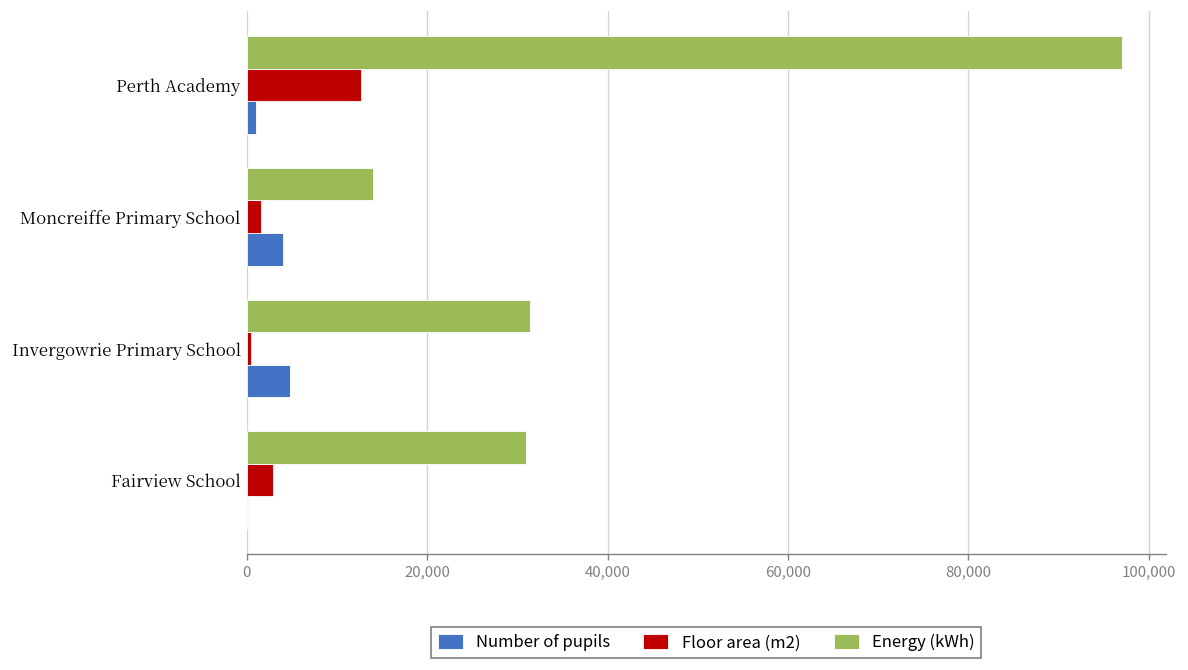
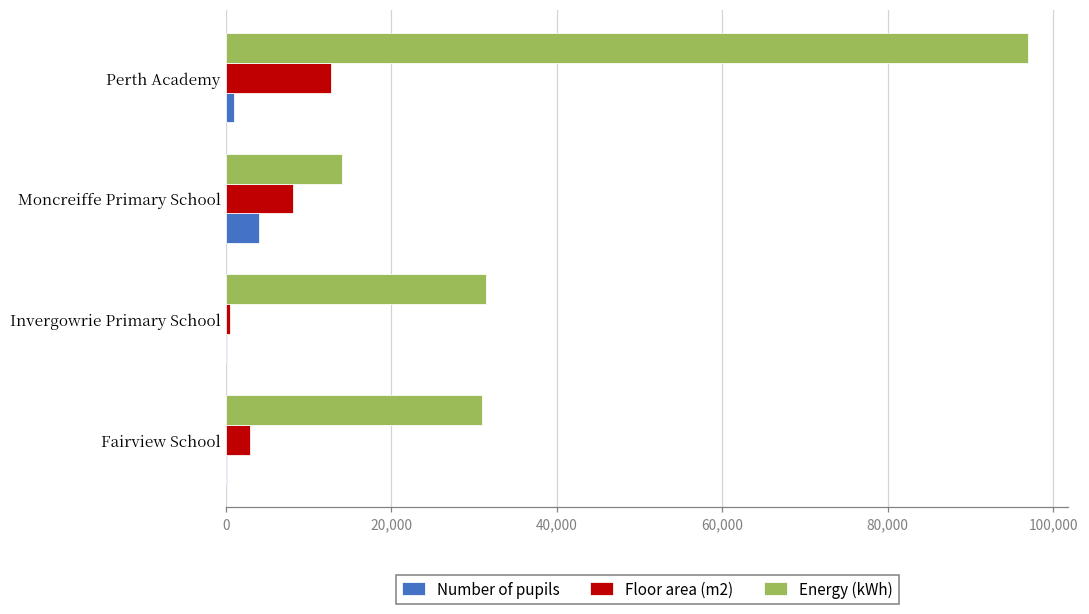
Floor area (m2), Moncreiffe Primary School: 2,000 -> 8,000
Number of pupils, Invergowrie Primary School: 5,000 -> 0
